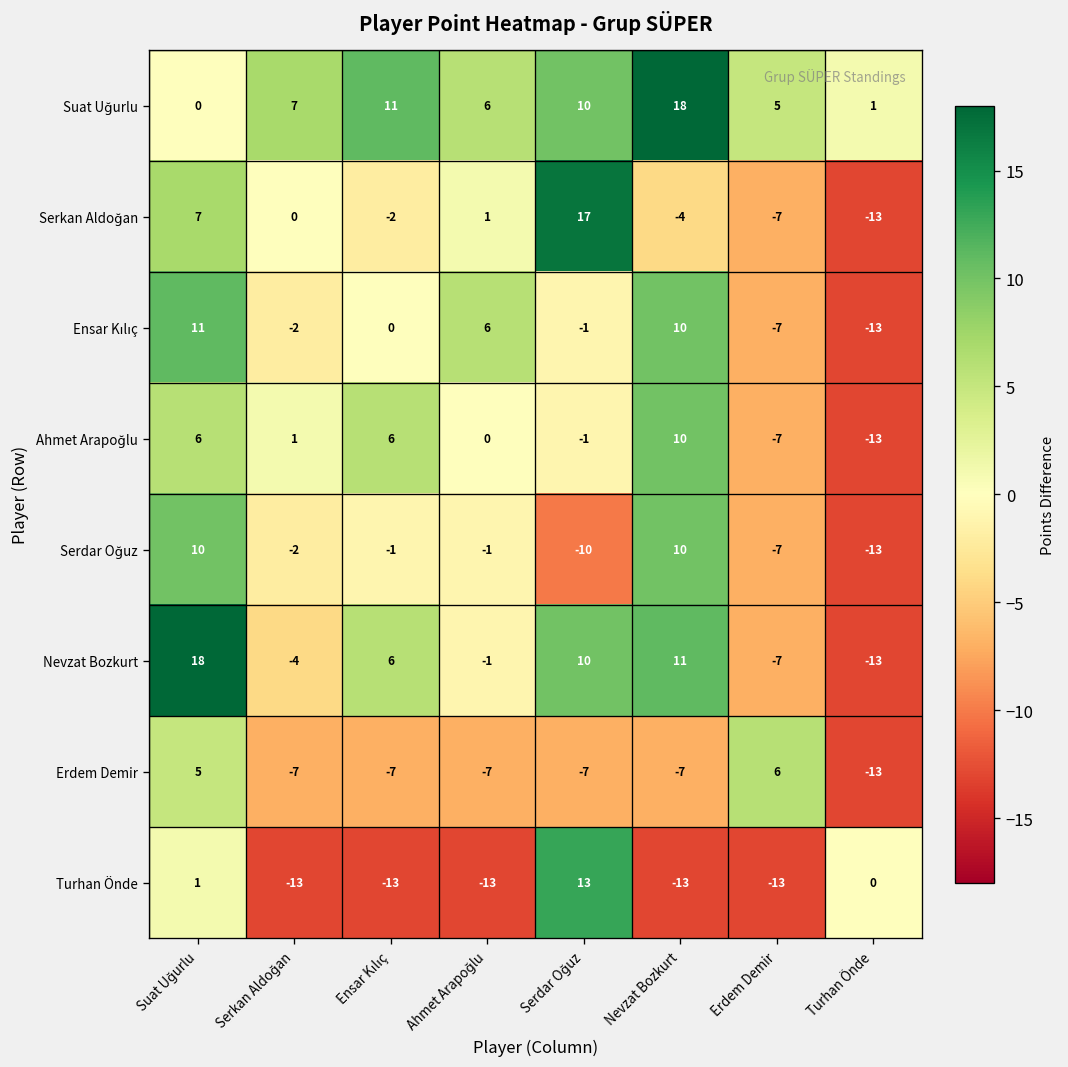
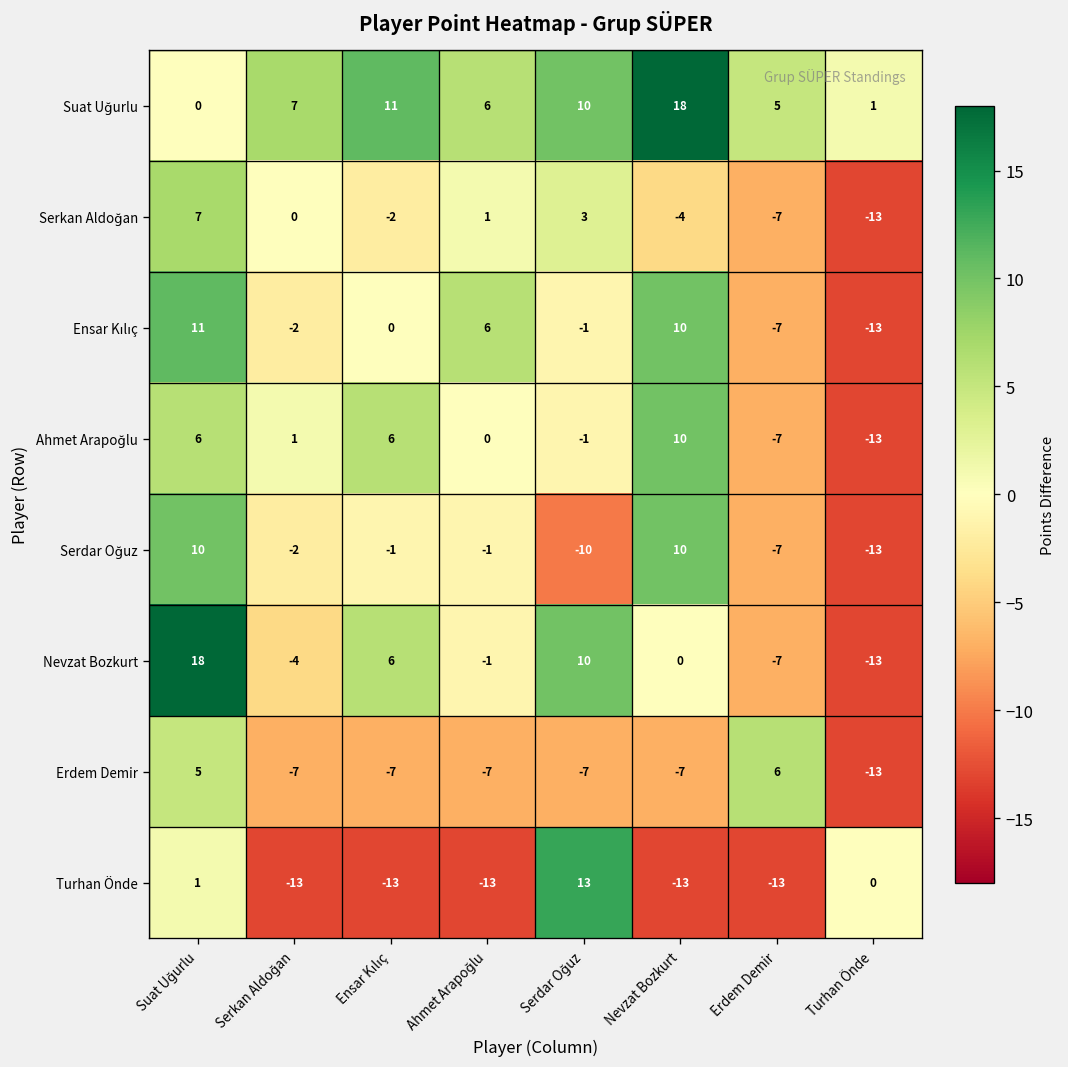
Serkan Aldoğan, Serdar Oğuz: 17 -> 3
Nevzat Bozkurt, Nevzat Bozkurt: 11 -> 0
